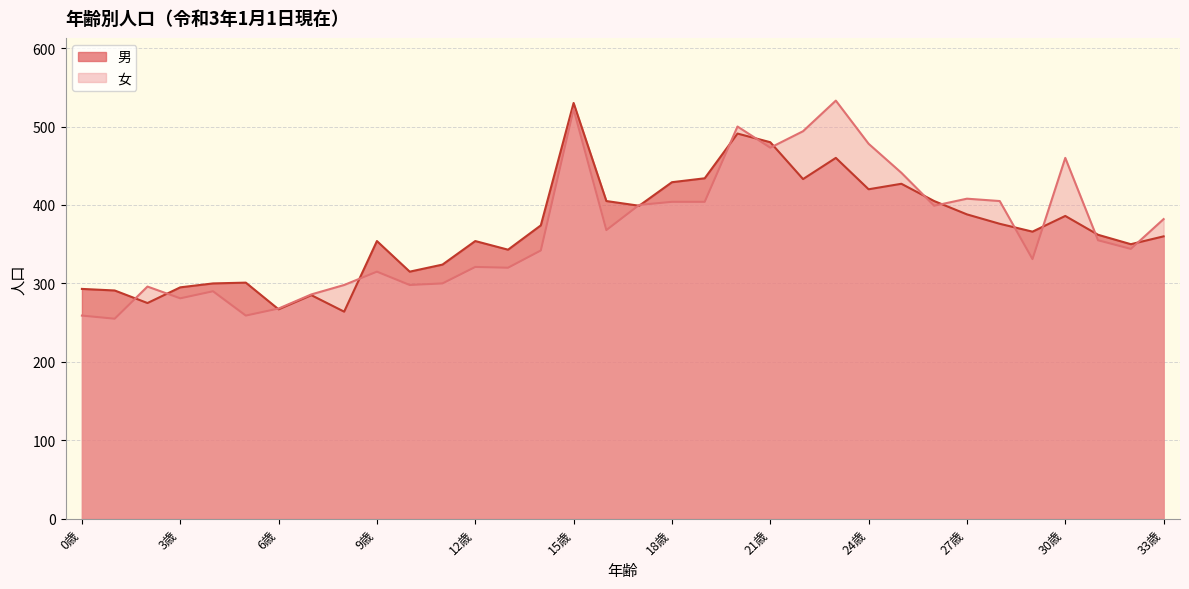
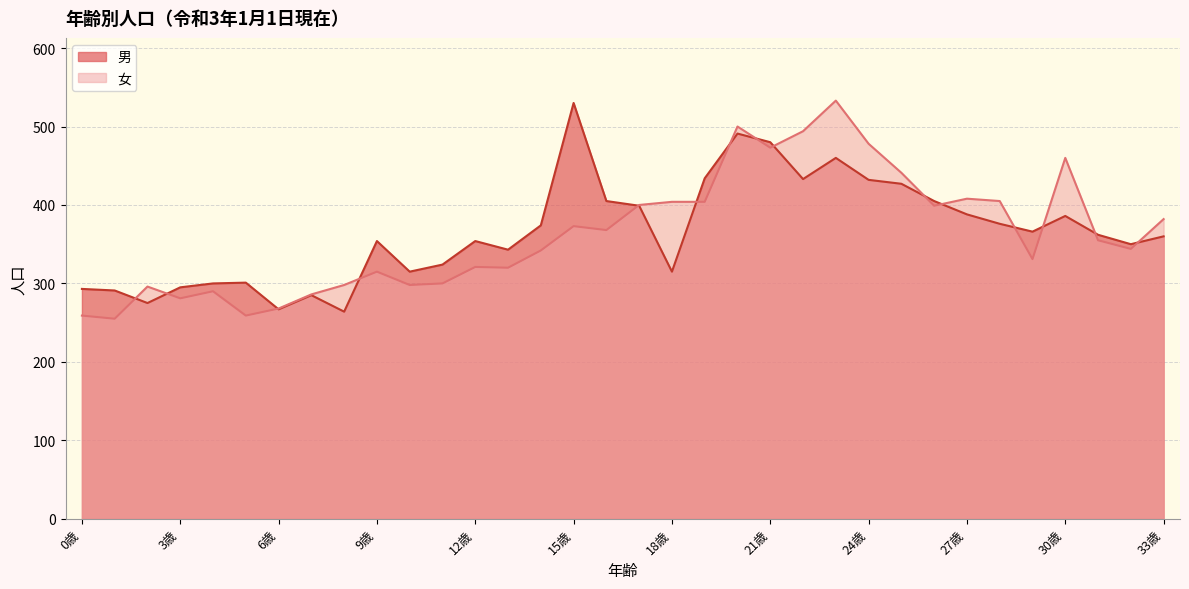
女, 15歳: 520 -> 370
男, 18歳: 430 -> 320
男, 24歳: 420 -> 430
